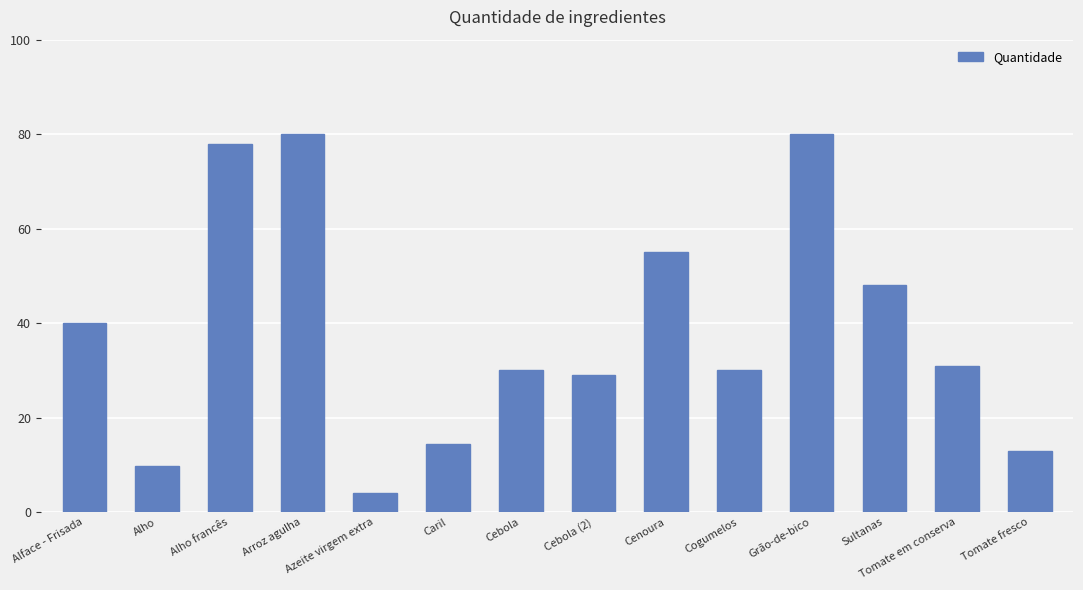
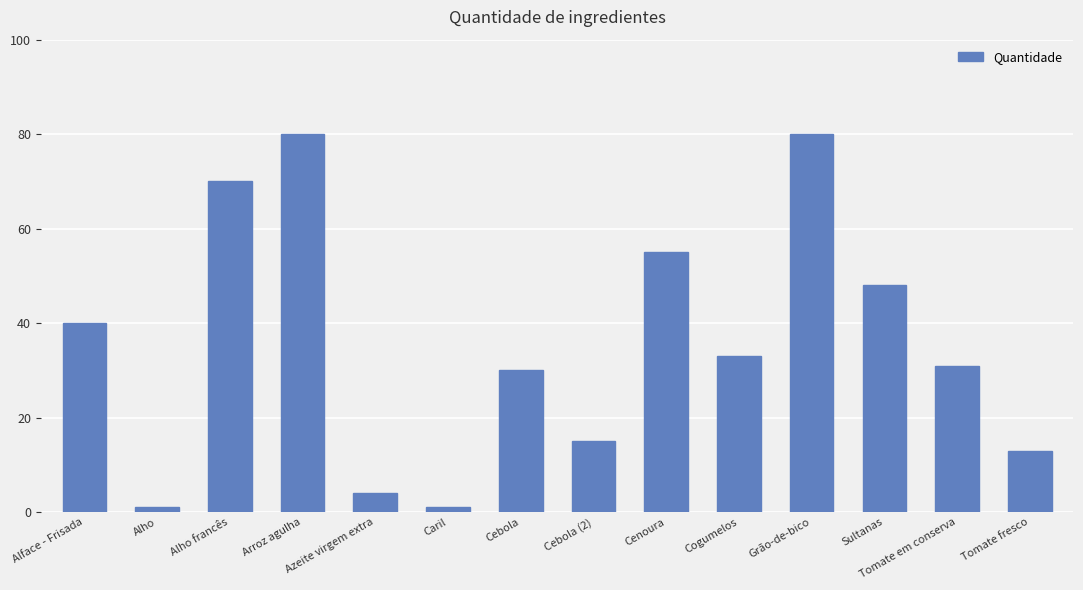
Alho: 10 -> 1
Alho francês: 78 -> 70
Caril: 15 -> 1
Cebola (2): 29 -> 15
Cogumelos: 30 -> 33
